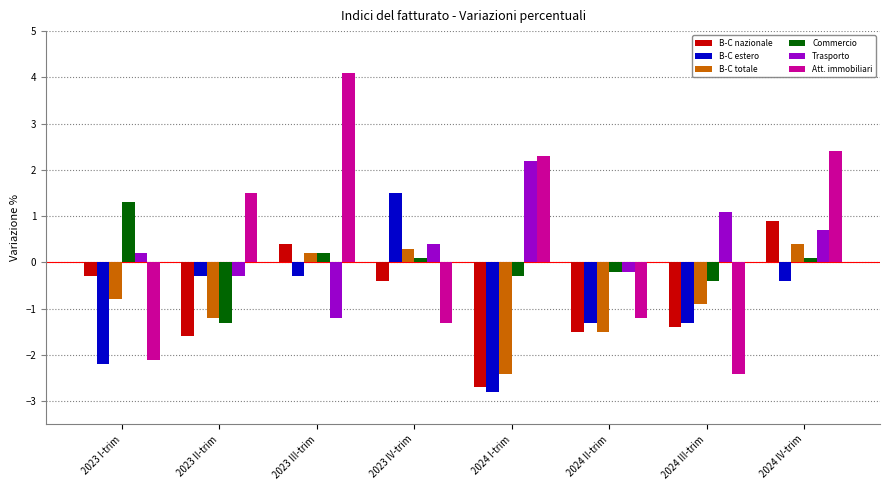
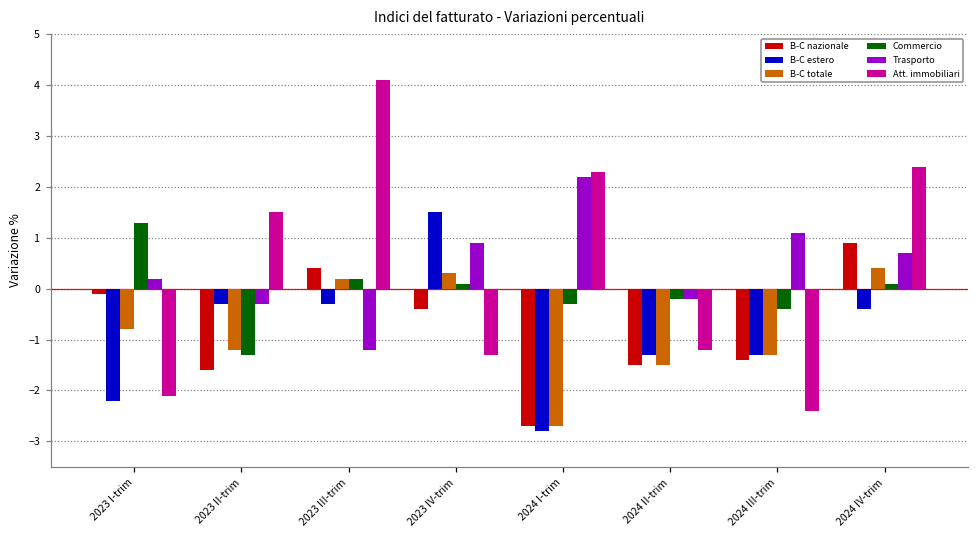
B-C nazionale, 2023 I-trim: -0.3 -> -0.1
Trasporto, 2023 IV-trim: 0.4 -> 0.9
B-C totale, 2024 I-trim: -2.4 -> -2.7
B-C totale, 2024 III-trim: -0.9 -> -1.3
